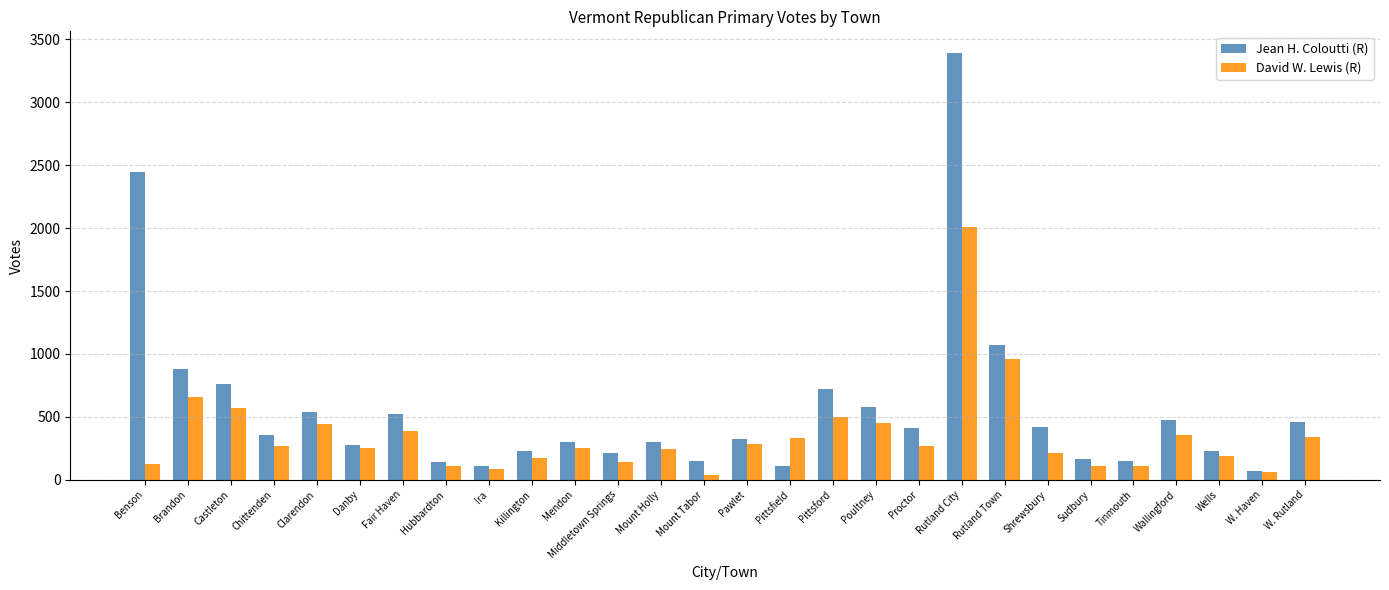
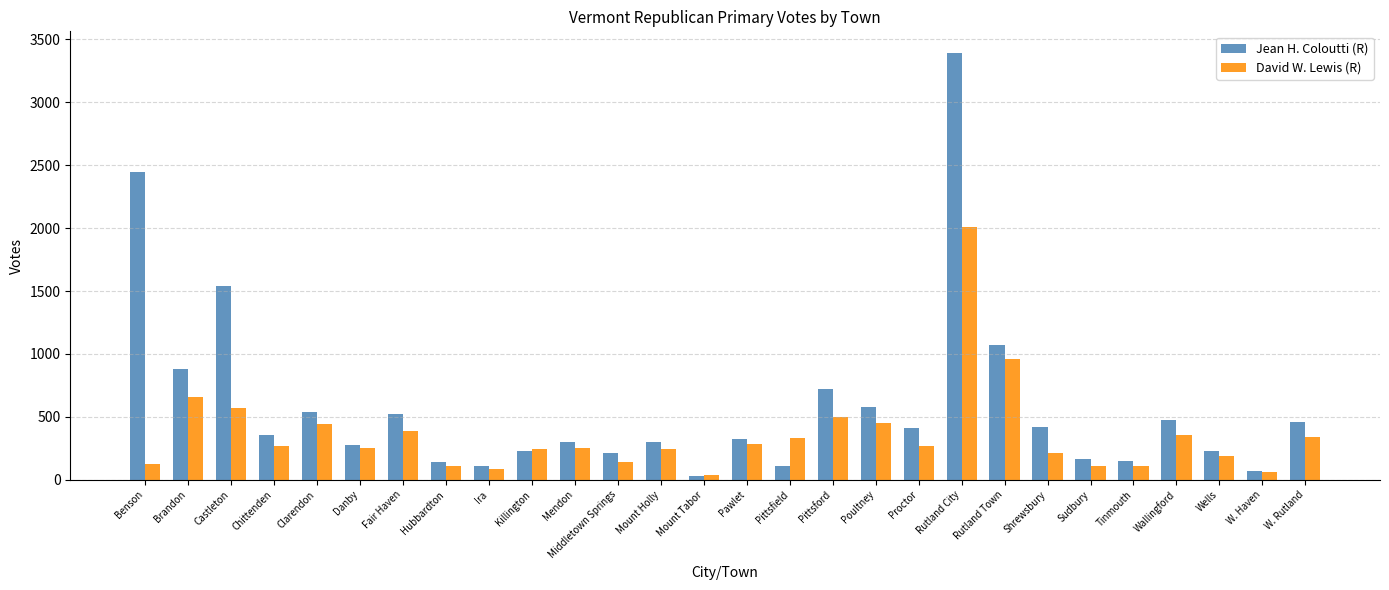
Jean H. Coloutti (R), Castleton: 760 -> 1540
David W. Lewis (R), Killington: 170 -> 250
Jean H. Coloutti (R), Mount Tabor: 150 -> 30
